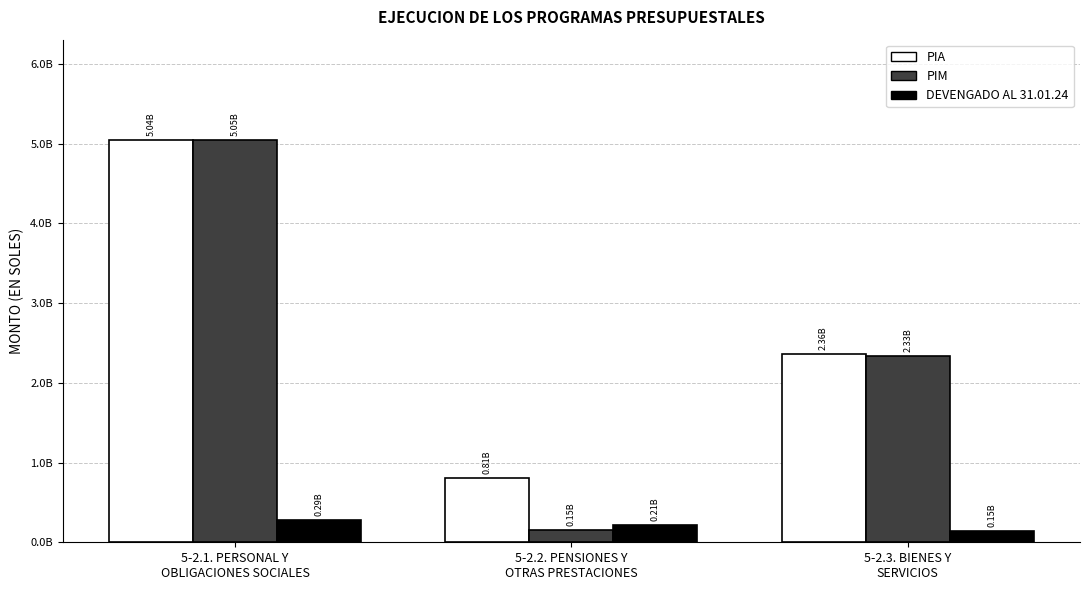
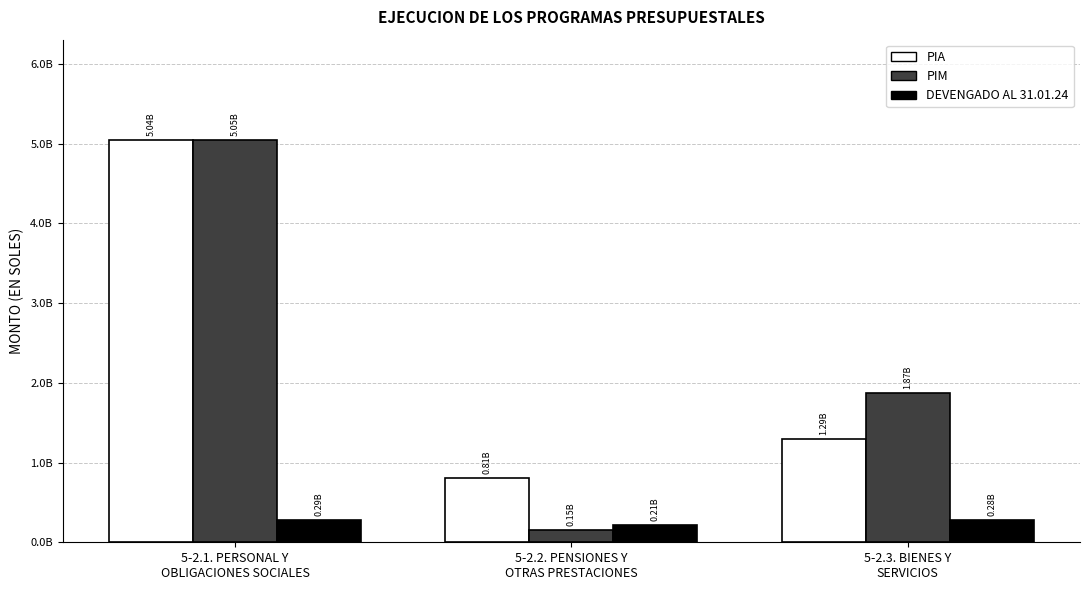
PIA, 5-2.3. BIENES Y SERVICIOS: 2.36B -> 1.29B
PIM, 5-2.3. BIENES Y SERVICIOS: 2.33B -> 1.87B
DEVENGADO AL 31.01.24, 5-2.3. BIENES Y SERVICIOS: 0.15B -> 0.28B
